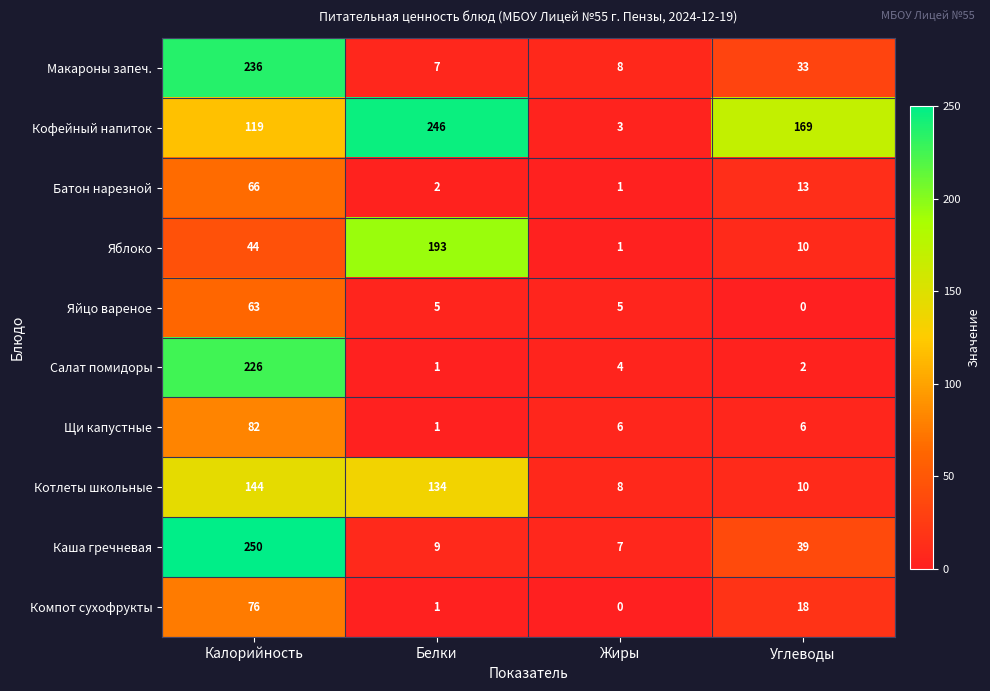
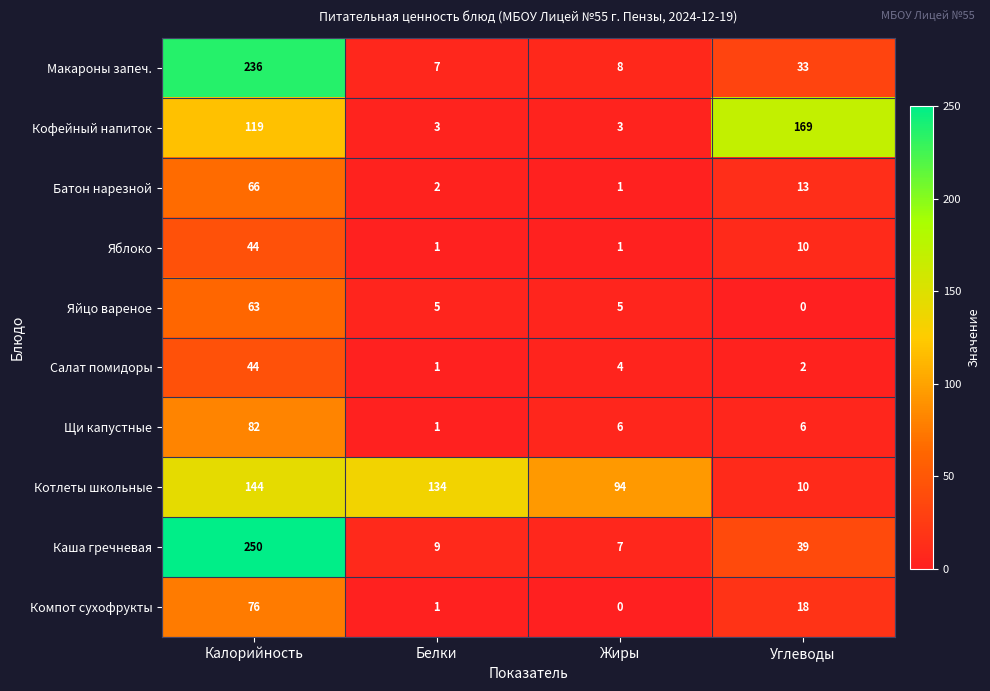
Кофейный напиток, Белки: 246 -> 3
Яблоко, Белки: 193 -> 1
Салат помидоры, Калорийность: 226 -> 44
Котлеты школьные, Жиры: 8 -> 94
